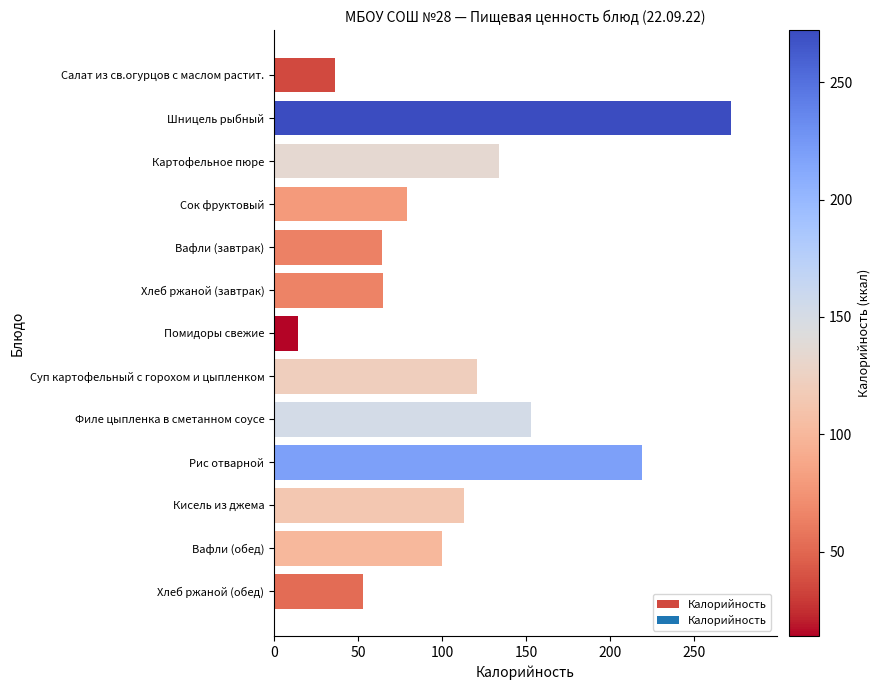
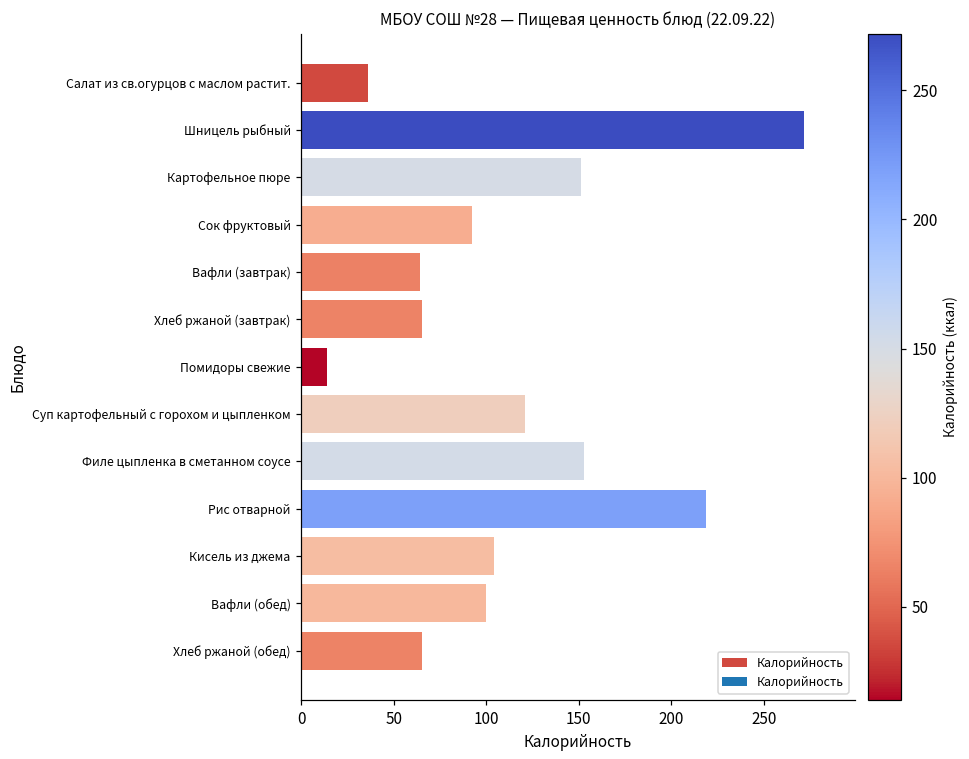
Картофельное пюре: 134 -> 151
Сок фруктовый: 79 -> 92
Кисель из джема: 113 -> 104
Хлеб ржаной (обед): 53 -> 65
